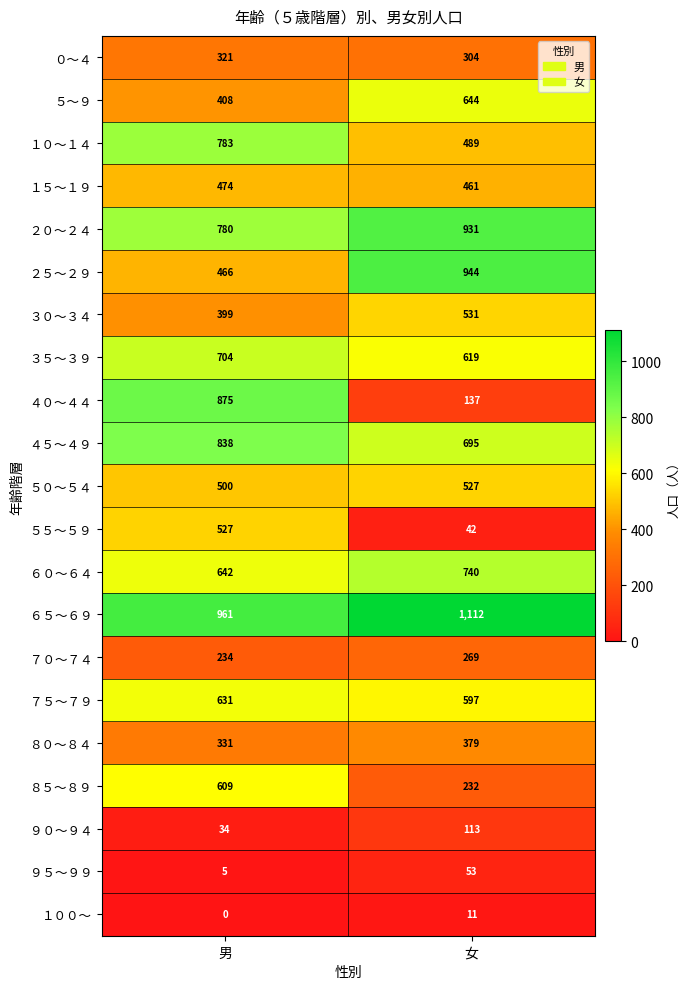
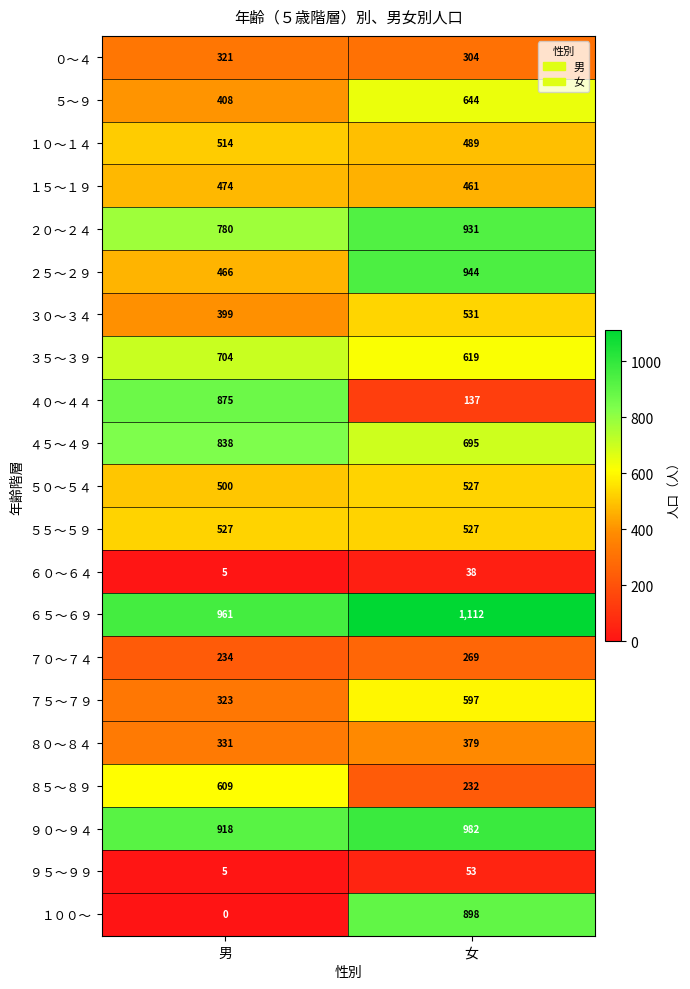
１０～１４, 男: 783 -> 514
５５～５９, 女: 42 -> 527
６０～６４, 男: 642 -> 5
６０～６４, 女: 740 -> 38
７５～７９, 男: 631 -> 323
９０～９４, 男: 34 -> 918
９０～９４, 女: 113 -> 982
１００～, 女: 11 -> 898
